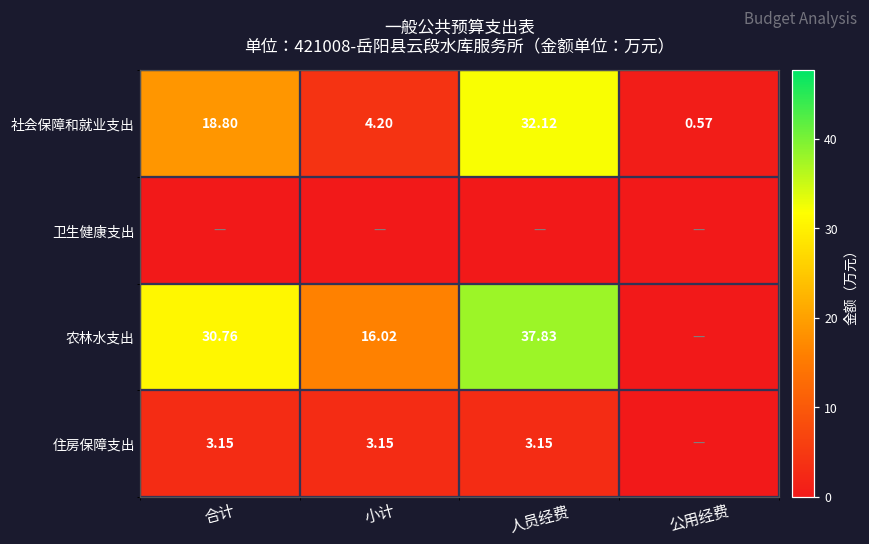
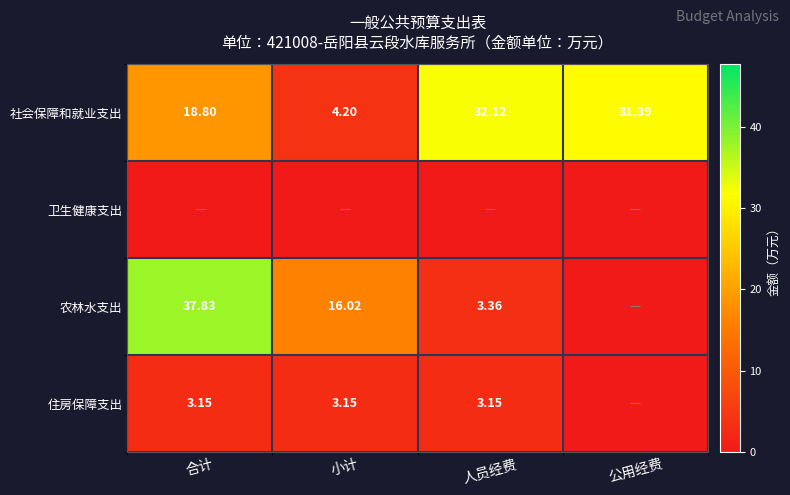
社会保障和就业支出, 公用经费: 0.57 -> 31.39
农林水支出, 合计: 30.76 -> 37.83
农林水支出, 人员经费: 37.83 -> 3.36
